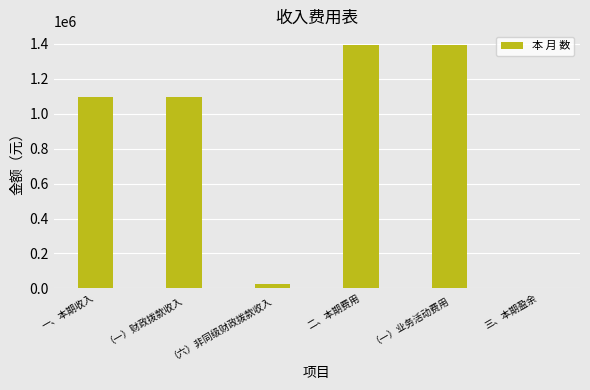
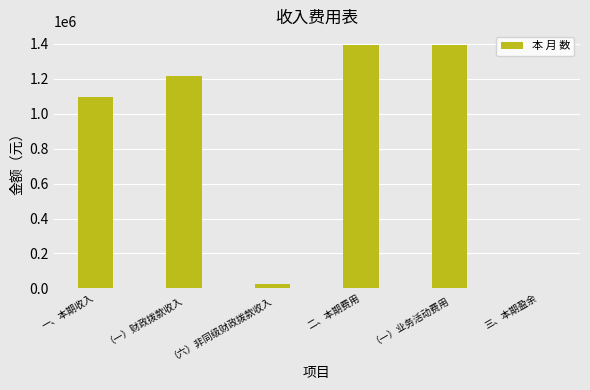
（一）财政拨款收入: 1090000 -> 1220000
